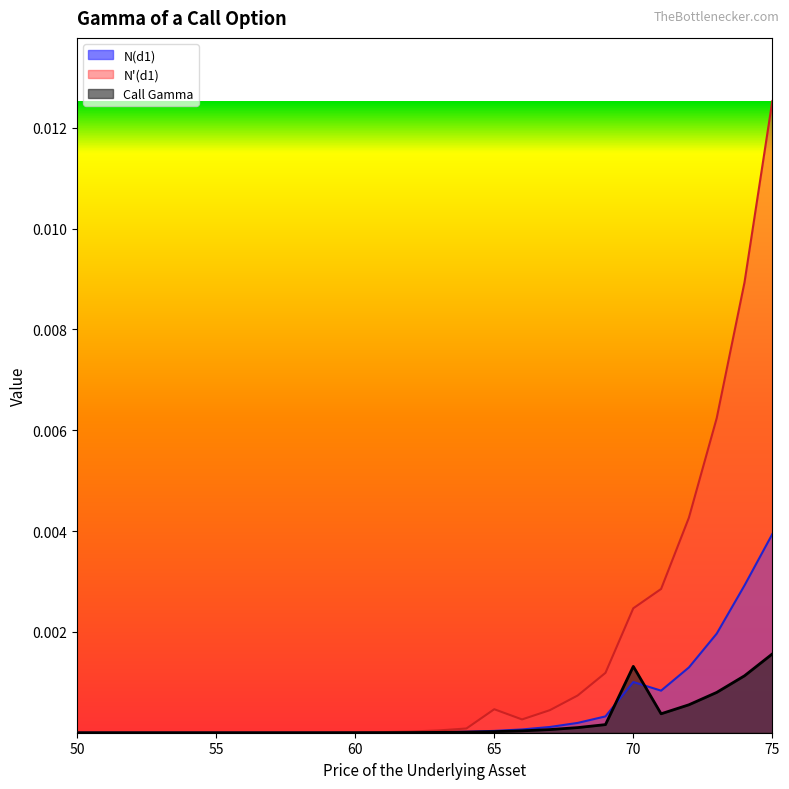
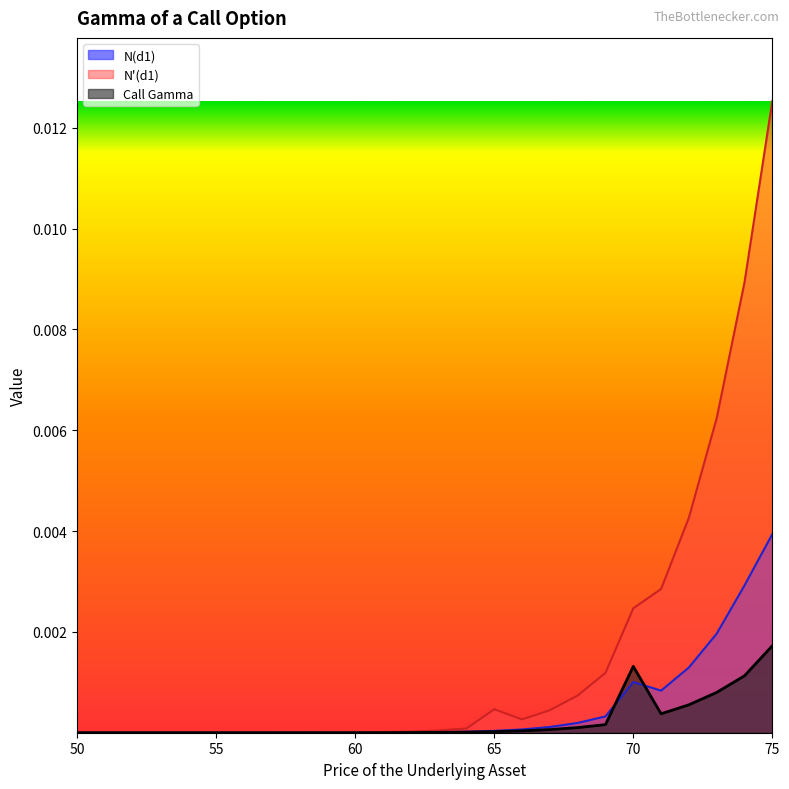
Call Gamma, 75: 0.0016 -> 0.0017
